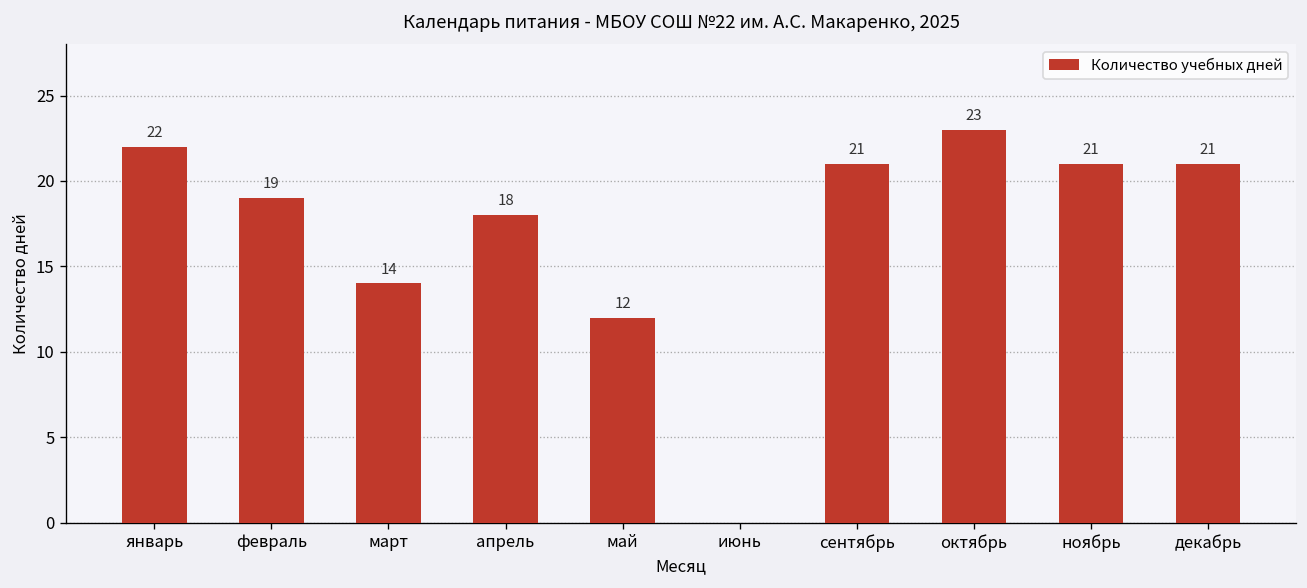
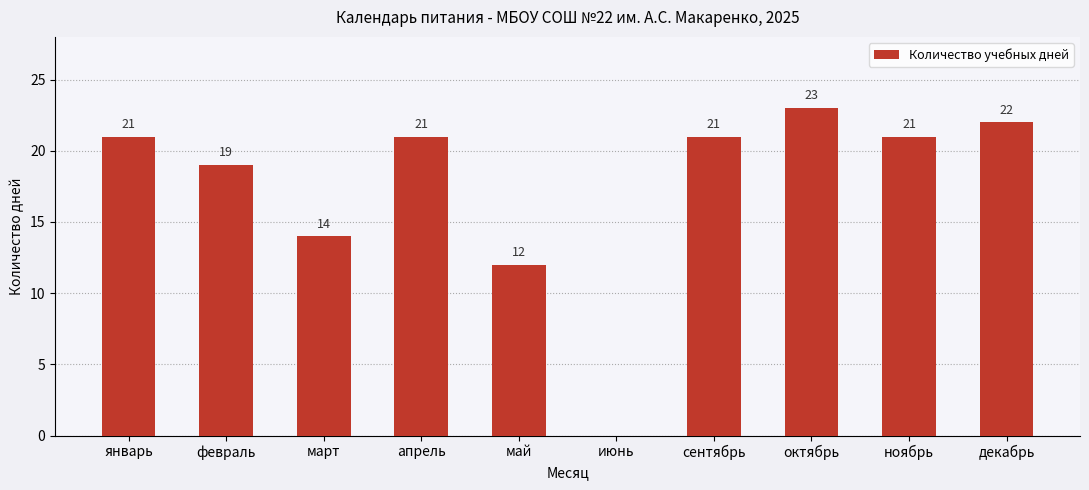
январь: 22 -> 21
апрель: 18 -> 21
декабрь: 21 -> 22
